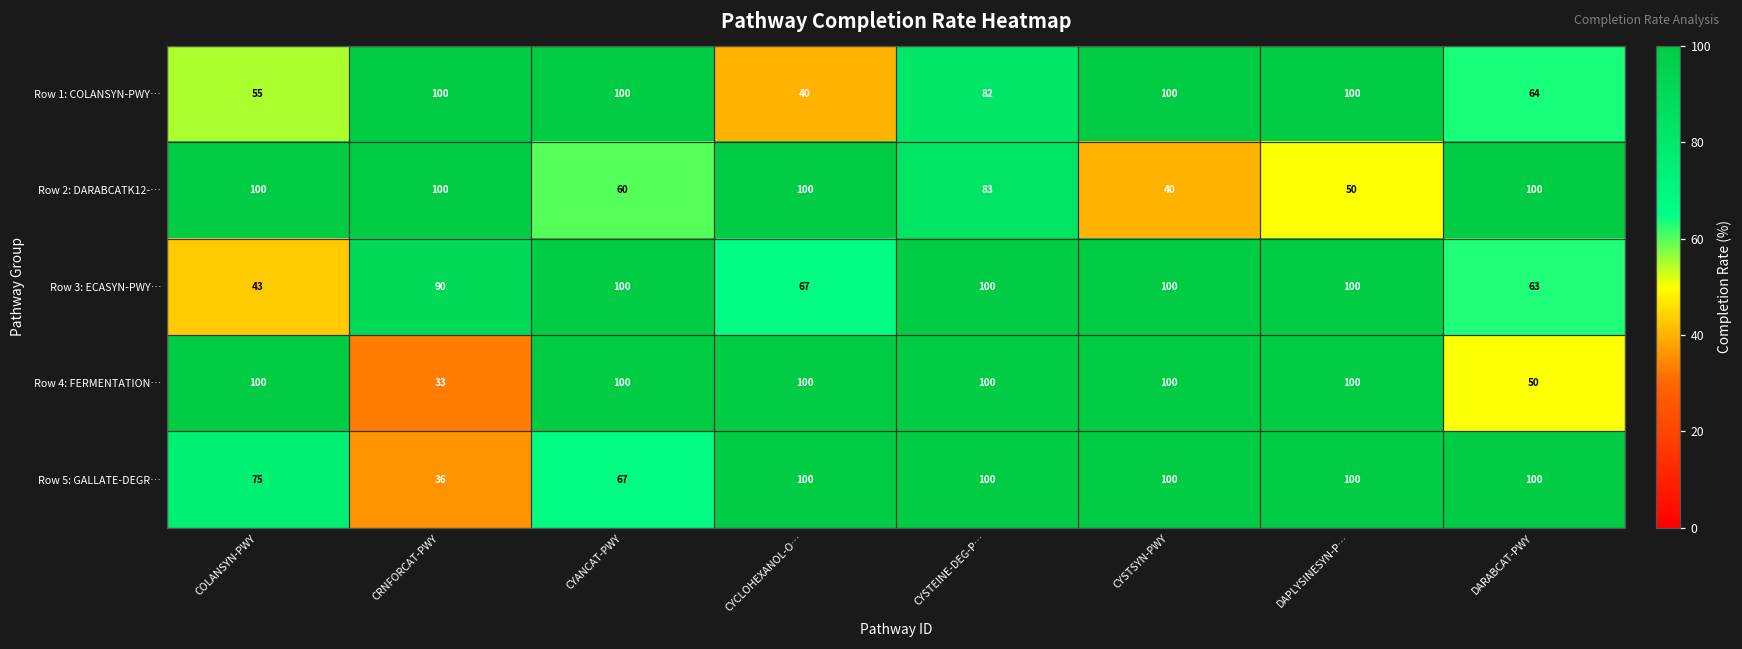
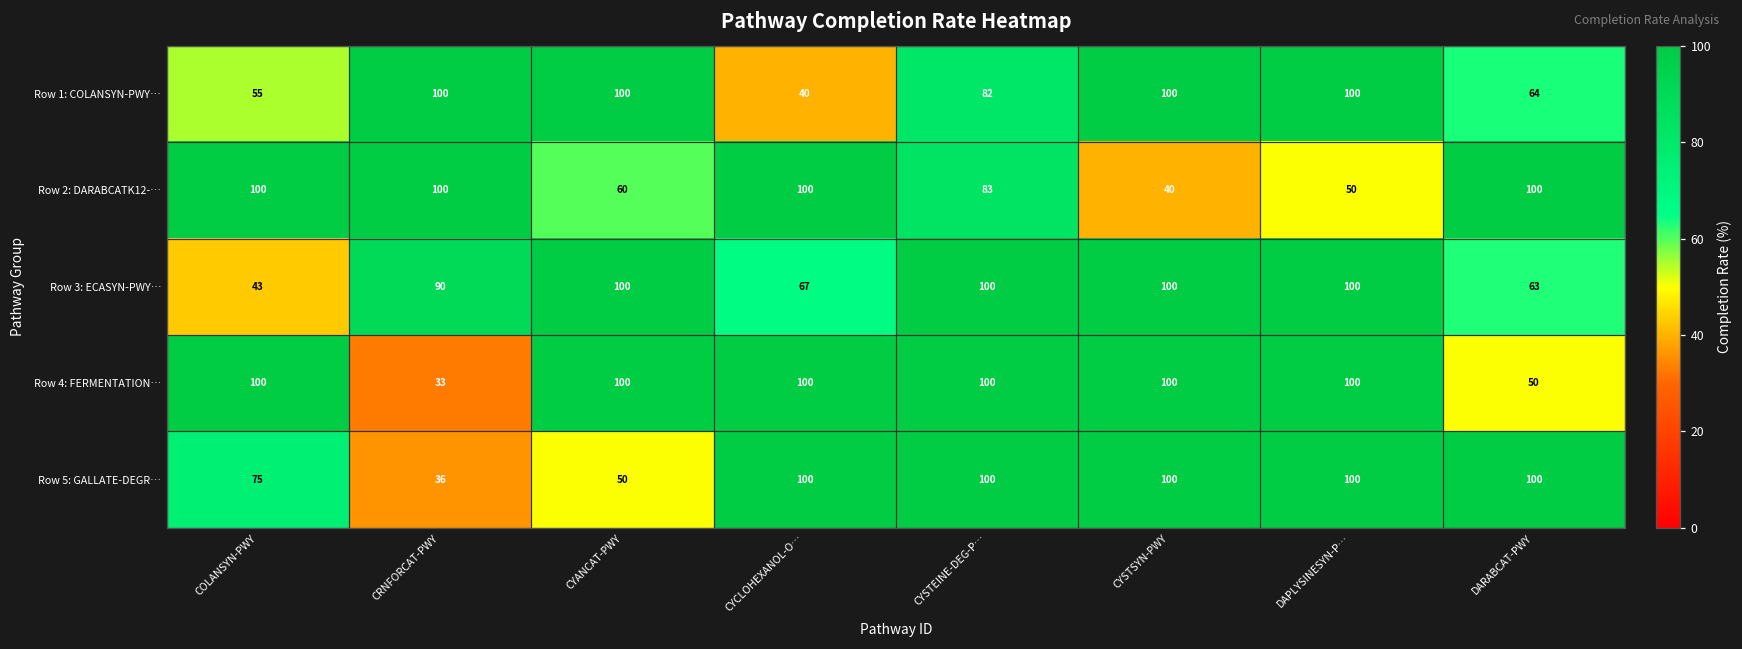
Row 5: GALLATE-DEGR…, CYANCAT-PWY: 67 -> 50
